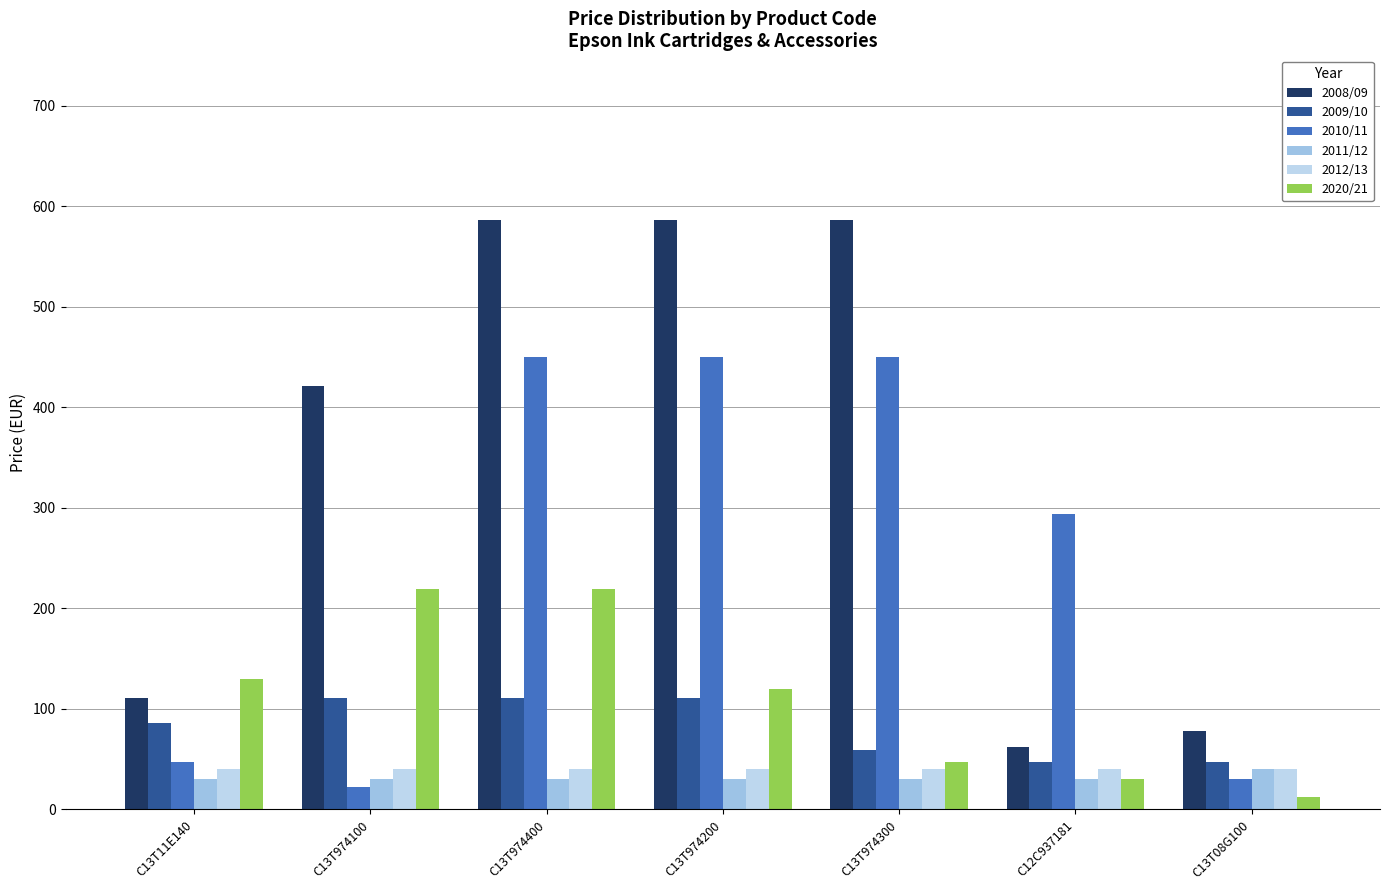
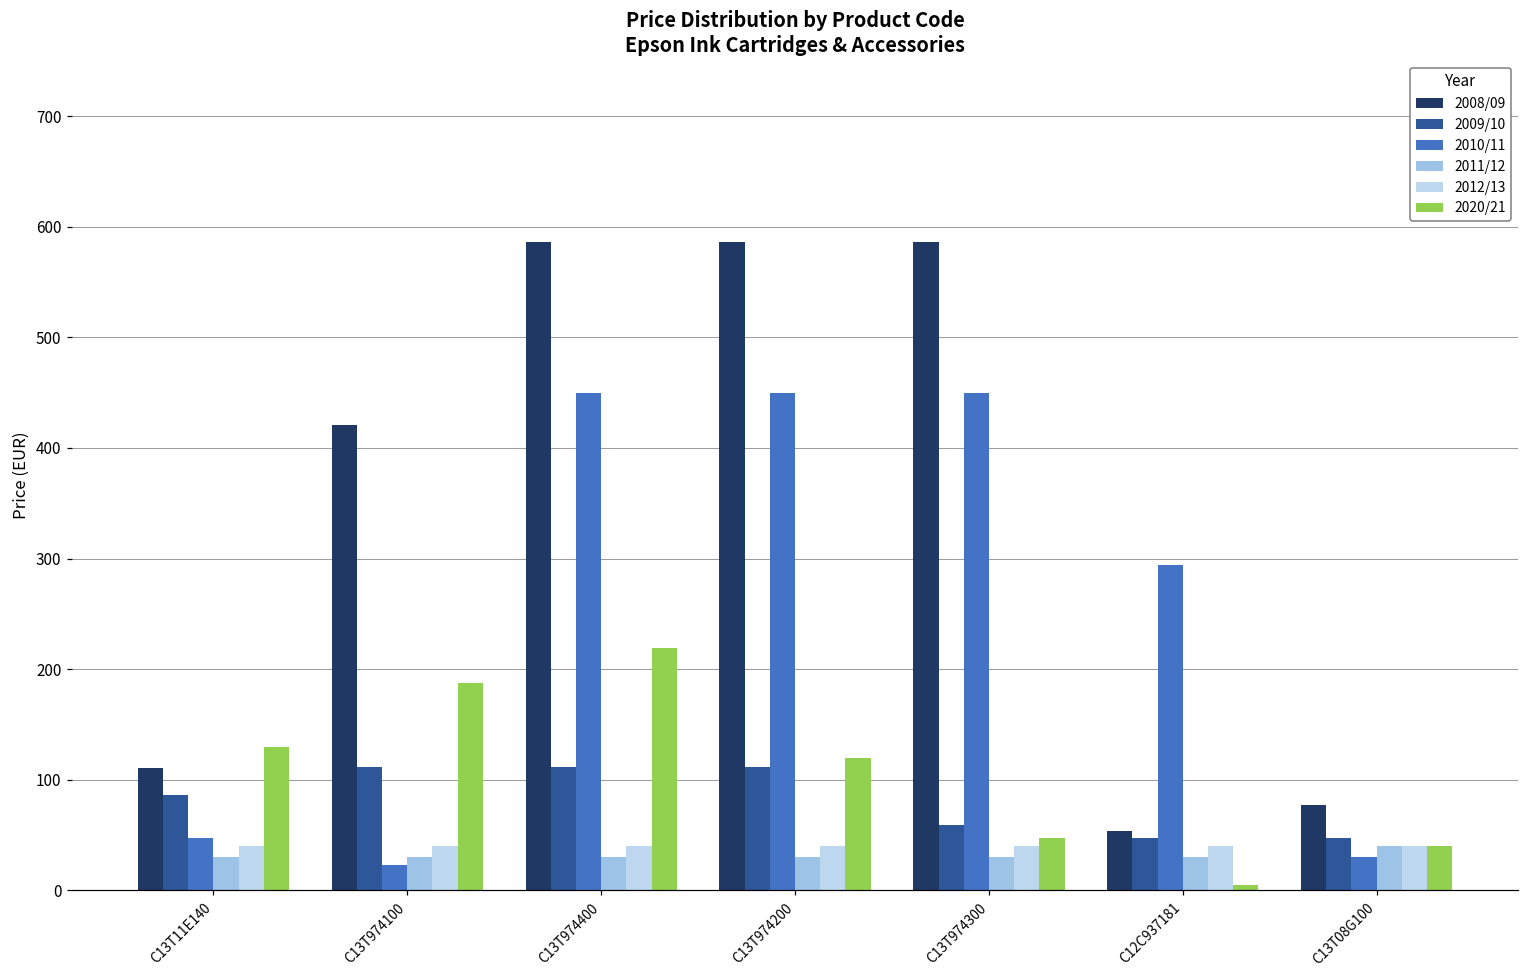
2020/21, C13T974100: 219 -> 187
2008/09, C12C937181: 62 -> 54
2020/21, C12C937181: 30 -> 4
2020/21, C13T08G100: 12 -> 40
